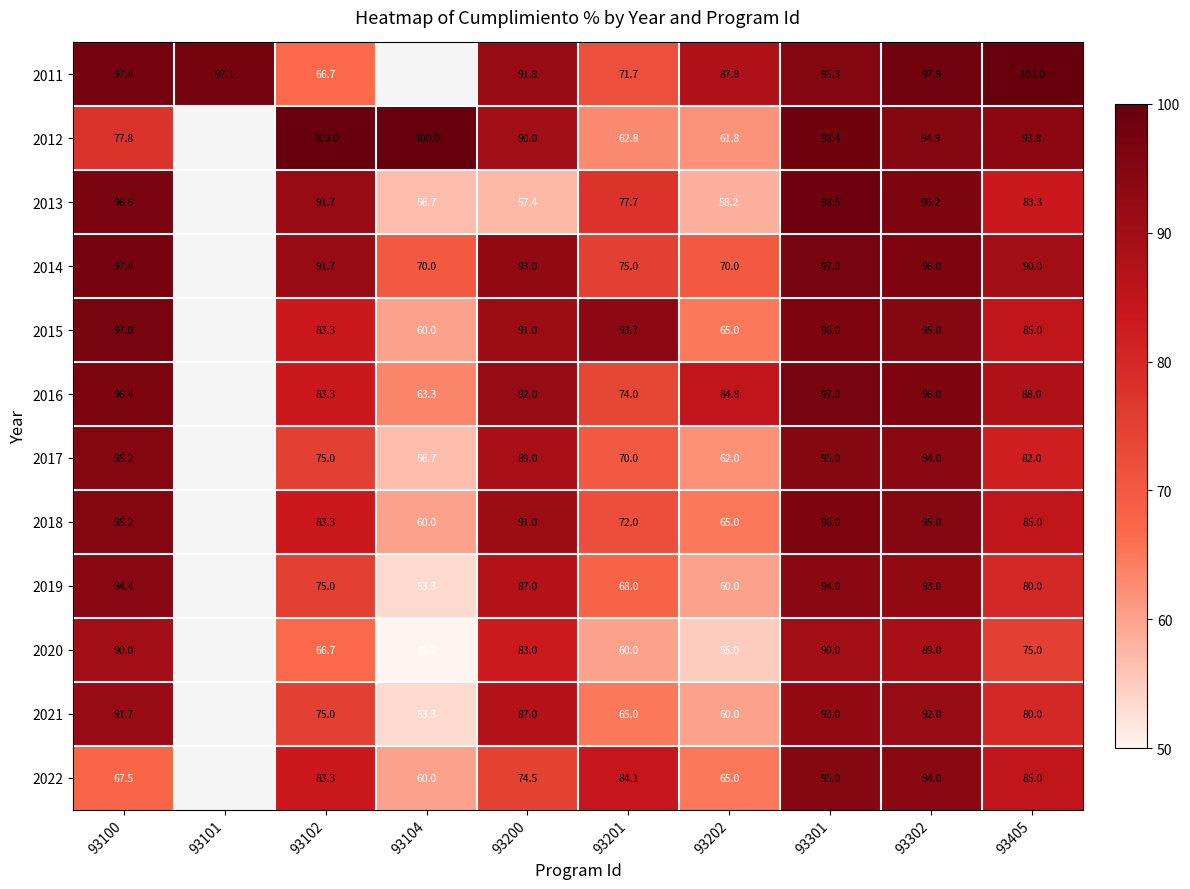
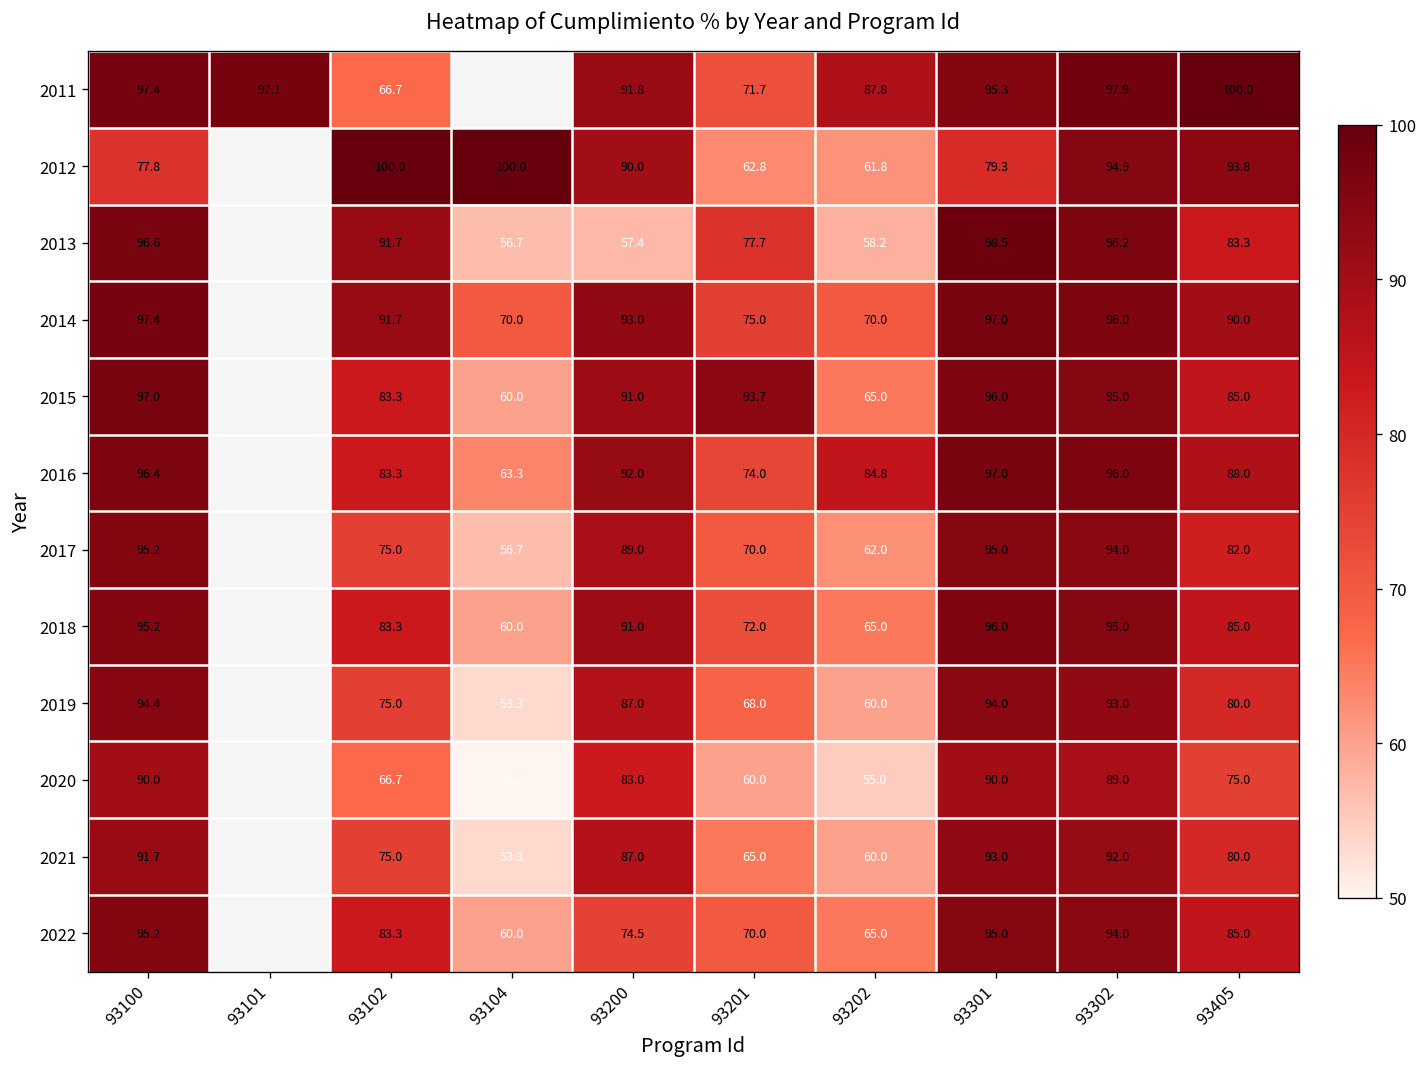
2012, 93301: 98.4 -> 79.3
2022, 93100: 67.5 -> 95.2
2022, 93201: 84.1 -> 70.0
